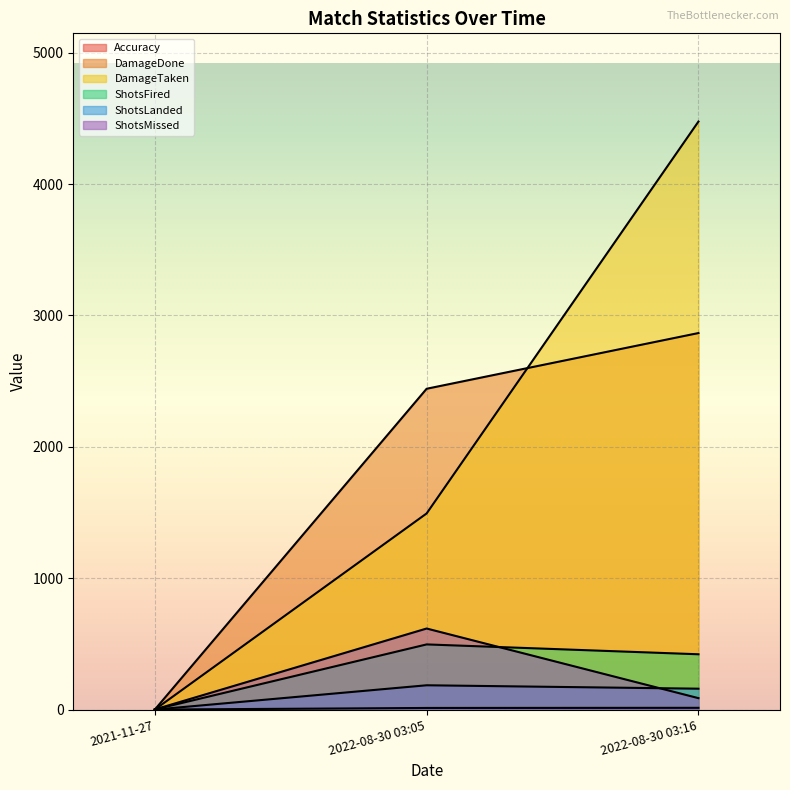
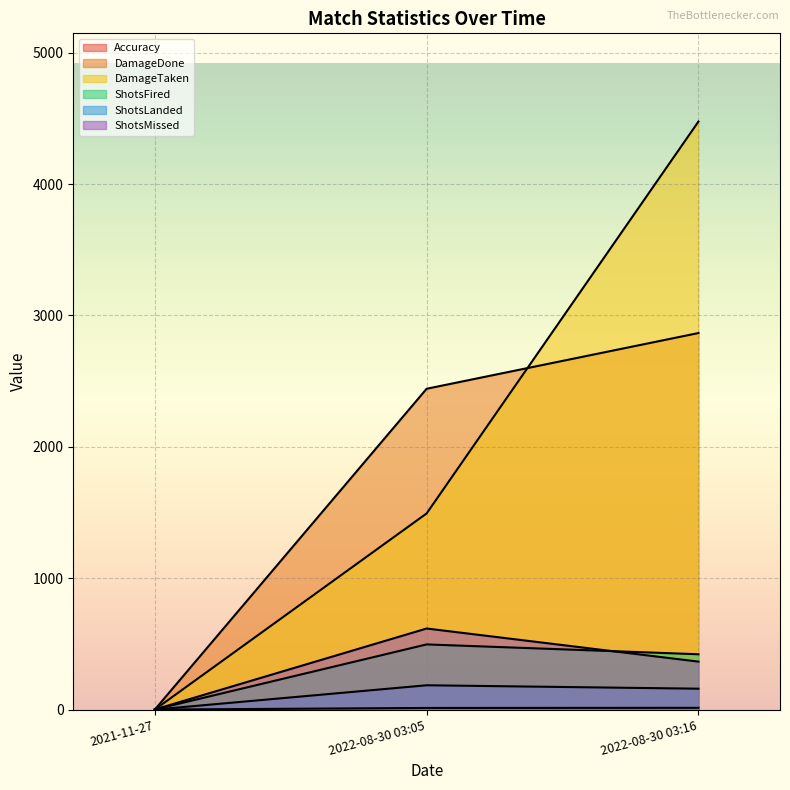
ShotsMissed, 2022-08-30 03:16: 90 -> 370
